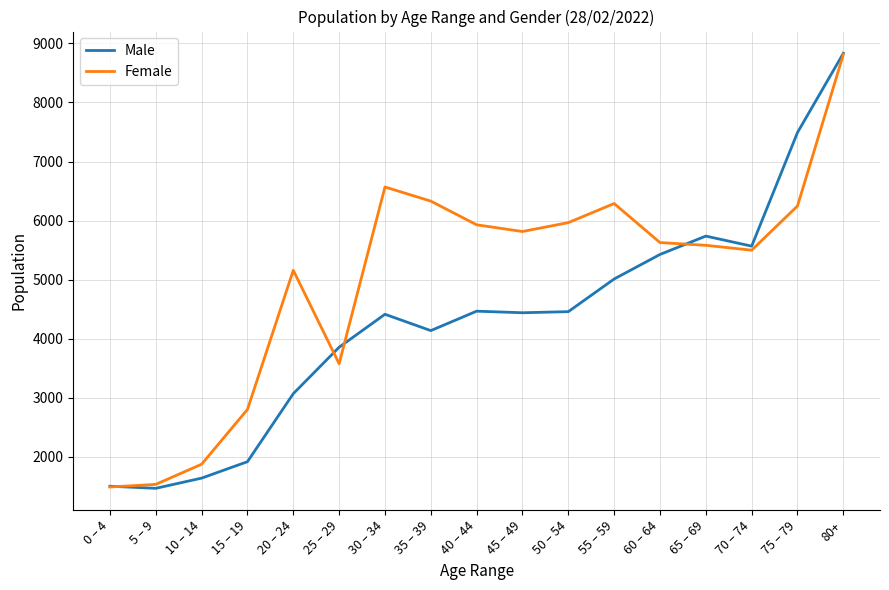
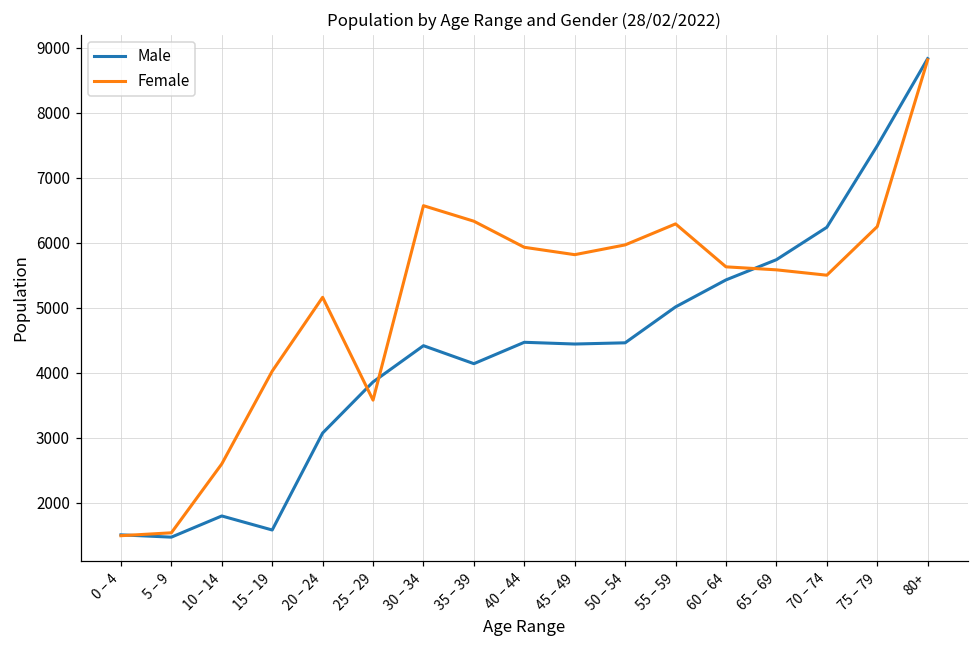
Male, 10 – 14: 1600 -> 1800
Female, 10 – 14: 1900 -> 2600
Male, 15 – 19: 1900 -> 1600
Female, 15 – 19: 2800 -> 4000
Male, 70 – 74: 5600 -> 6200
